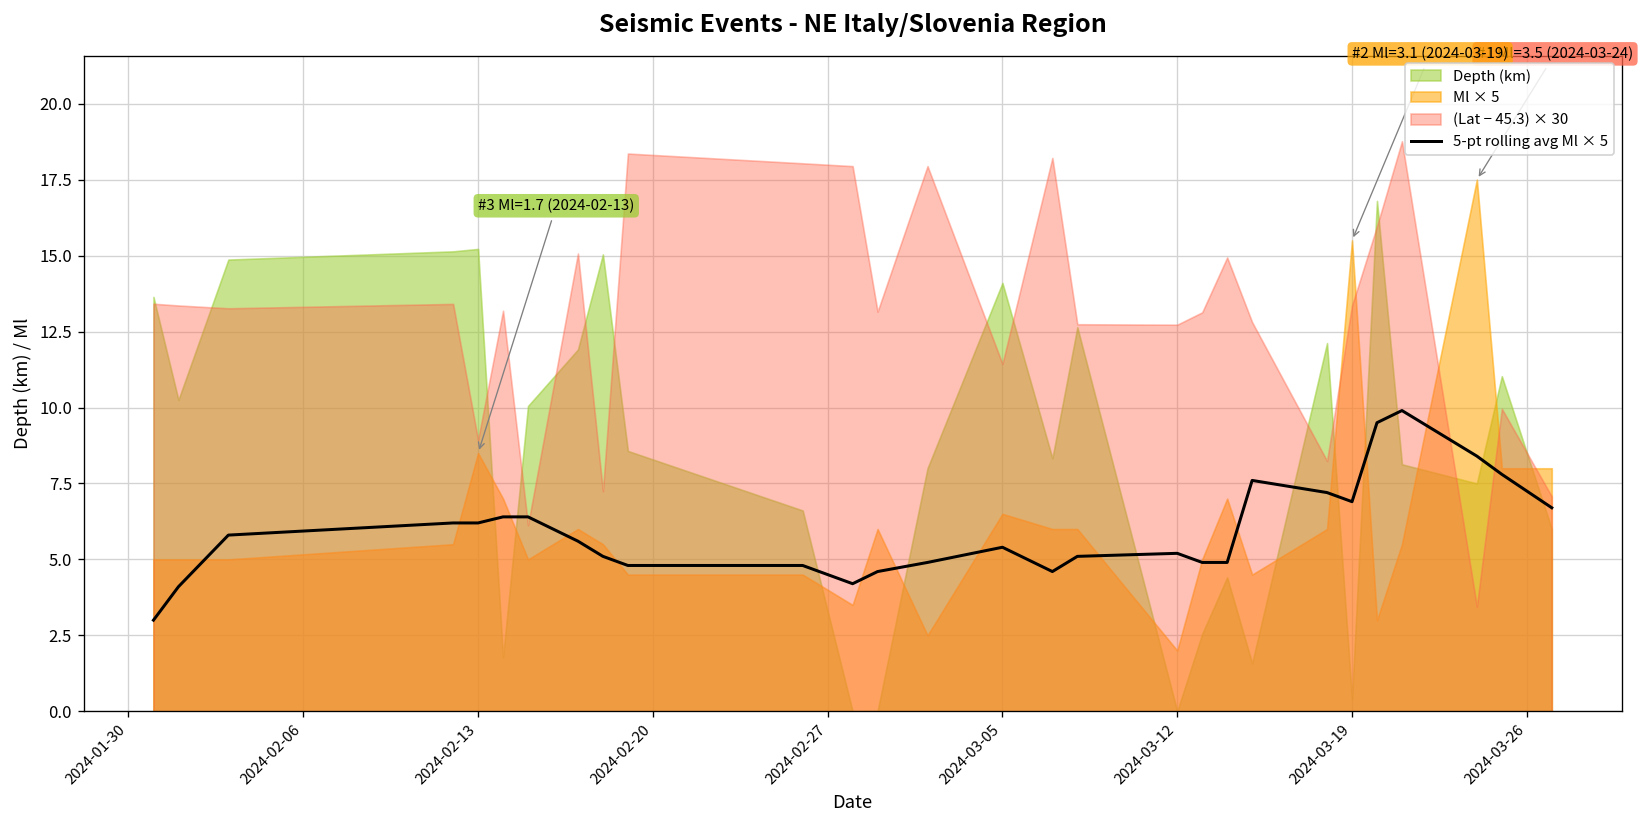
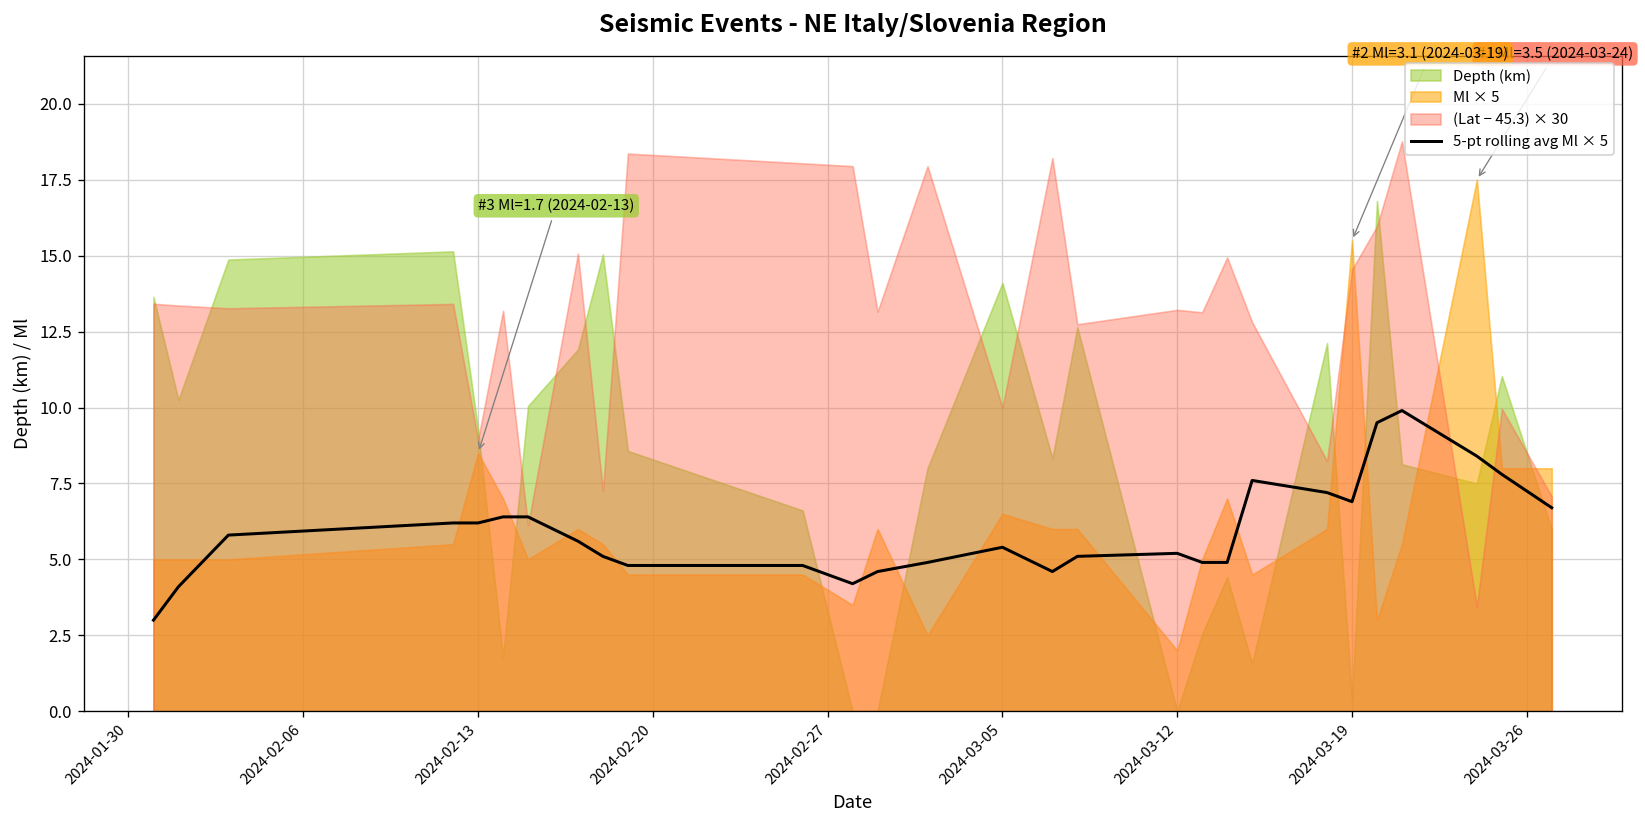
Depth (km), 2024-02-13: 15.2 -> 9.3
(Lat − 45.3) × 30, 2024-03-05: 11.4 -> 10.0
(Lat − 45.3) × 30, 2024-03-12: 12.7 -> 13.2
(Lat − 45.3) × 30, 2024-03-19: 13.4 -> 14.5
